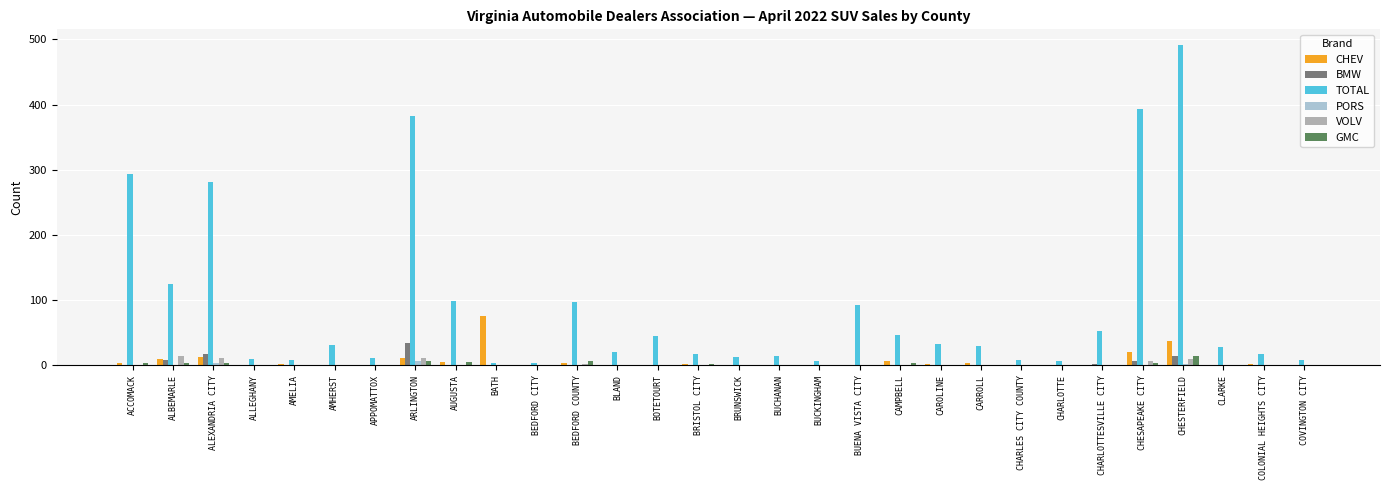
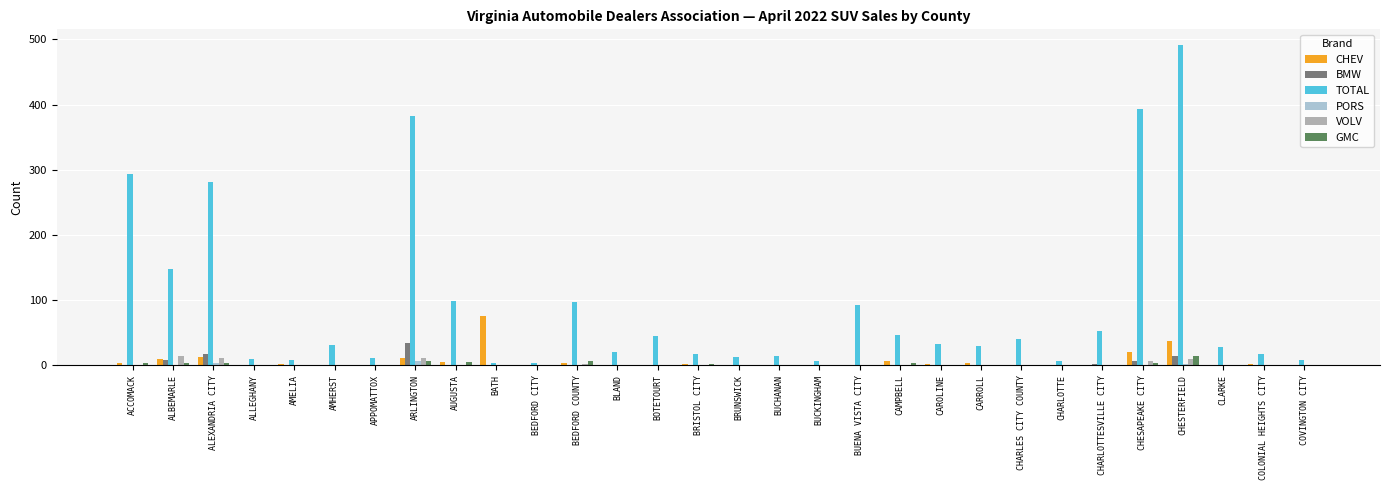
TOTAL, ALBEMARLE: 120 -> 150
TOTAL, CHARLES CITY COUNTY: 10 -> 40
